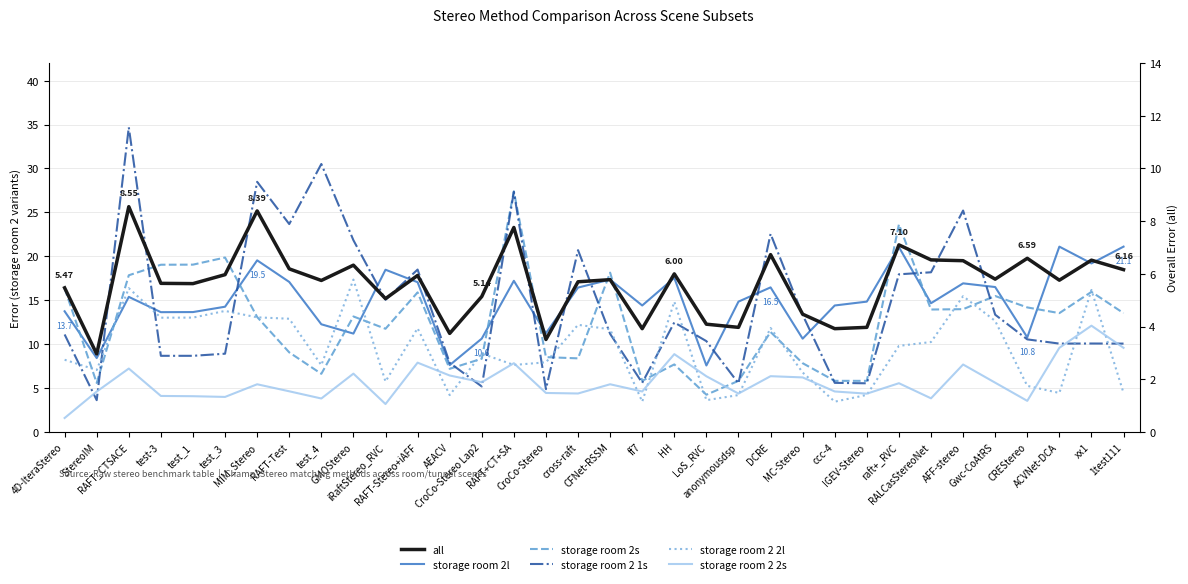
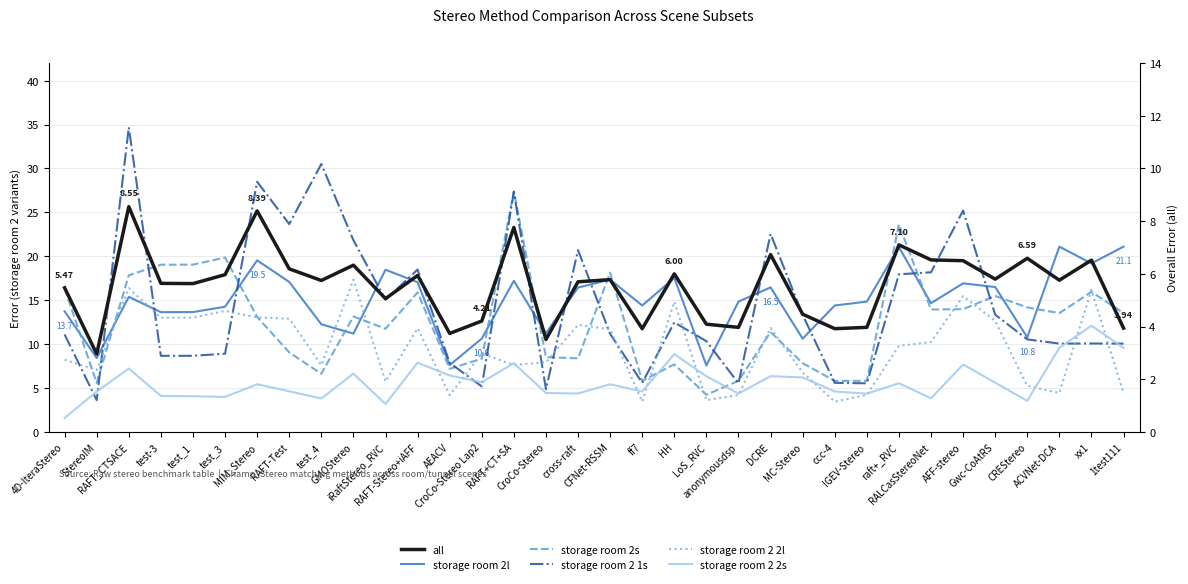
all, CroCo-Stereo Lap2: 5.14 -> 4.21
all, 1test111: 6.16 -> 3.94
